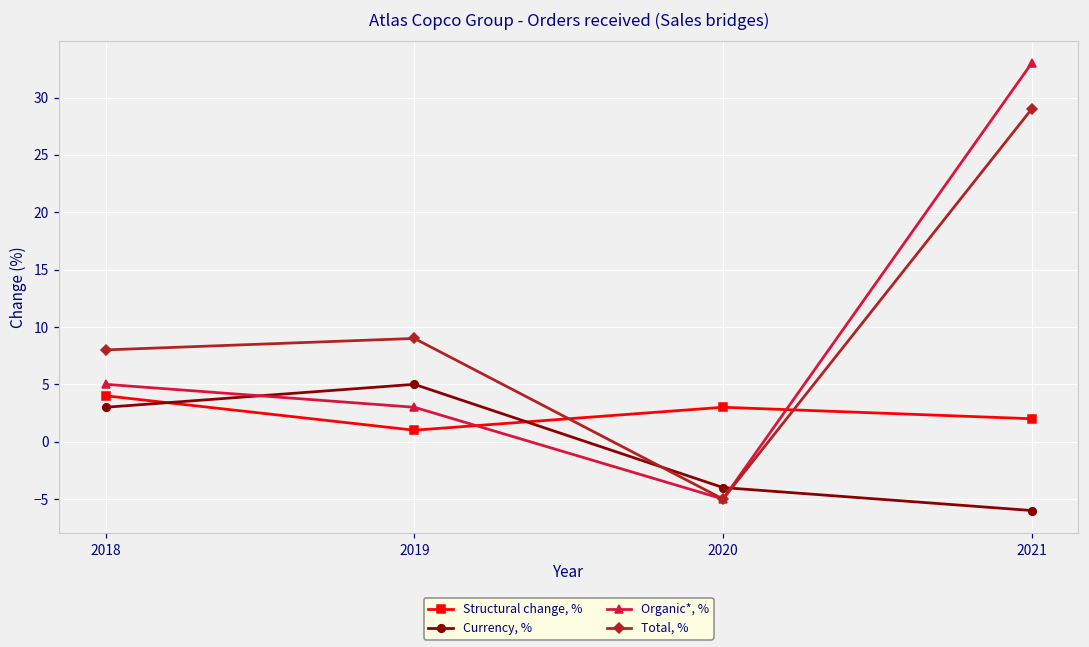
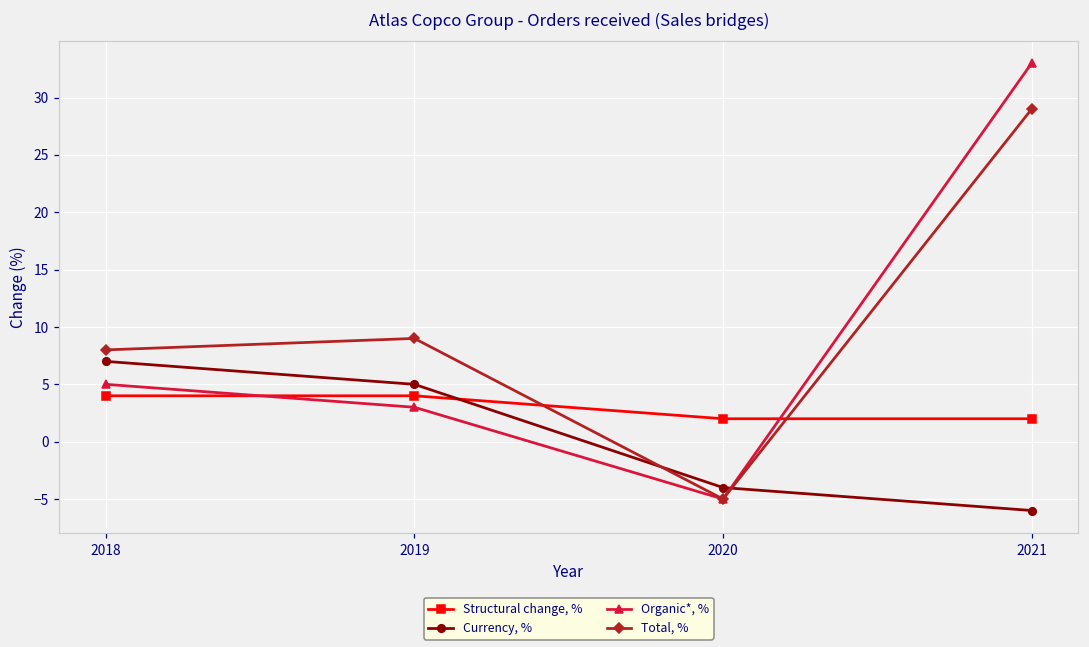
Currency, %, 2018: 3 -> 7
Structural change, %, 2019: 1 -> 4
Structural change, %, 2020: 3 -> 2
